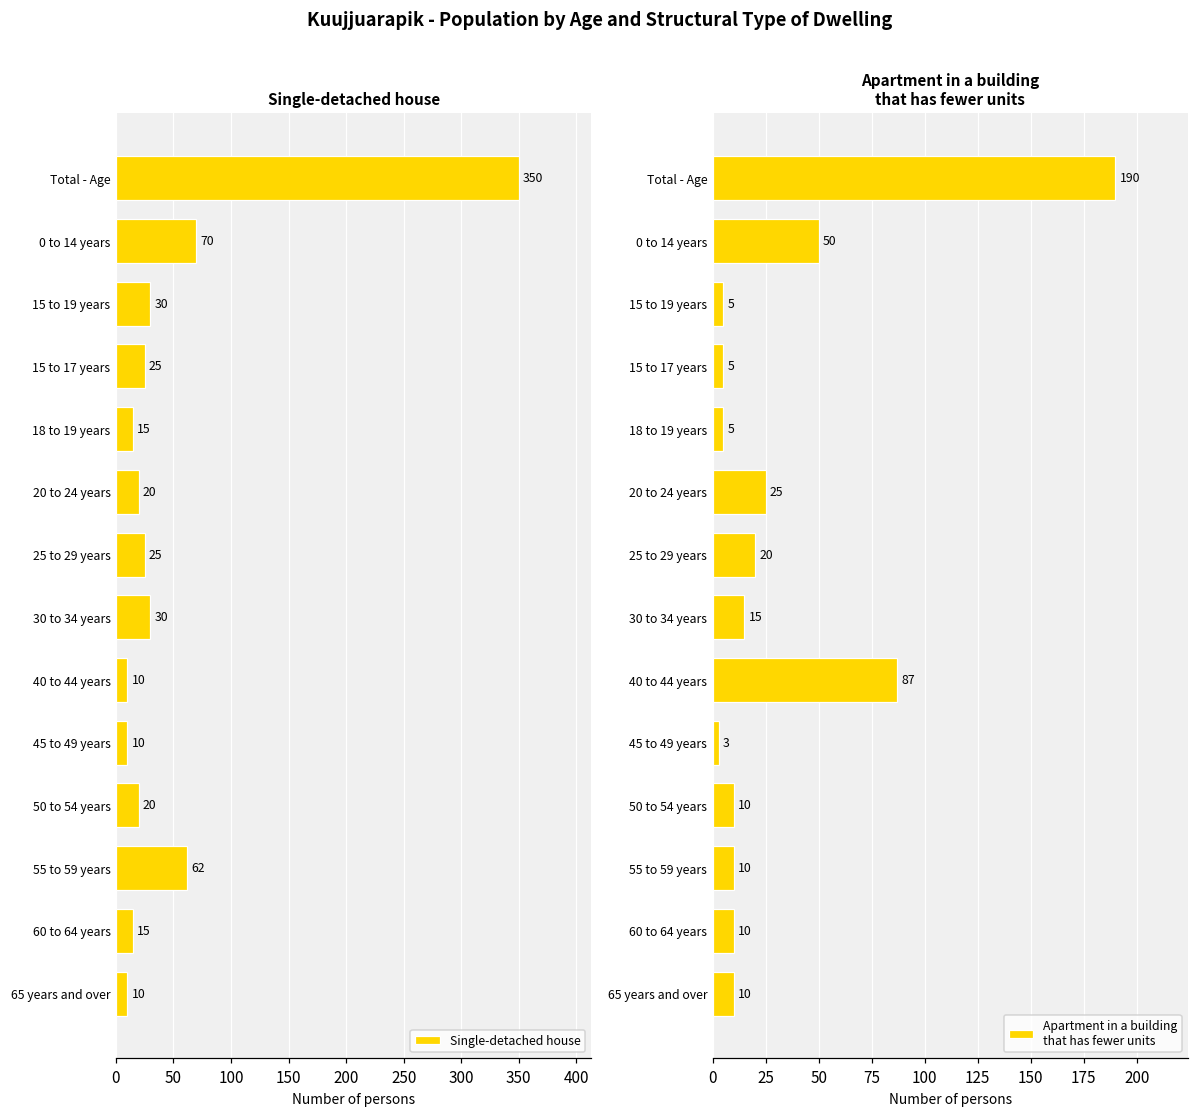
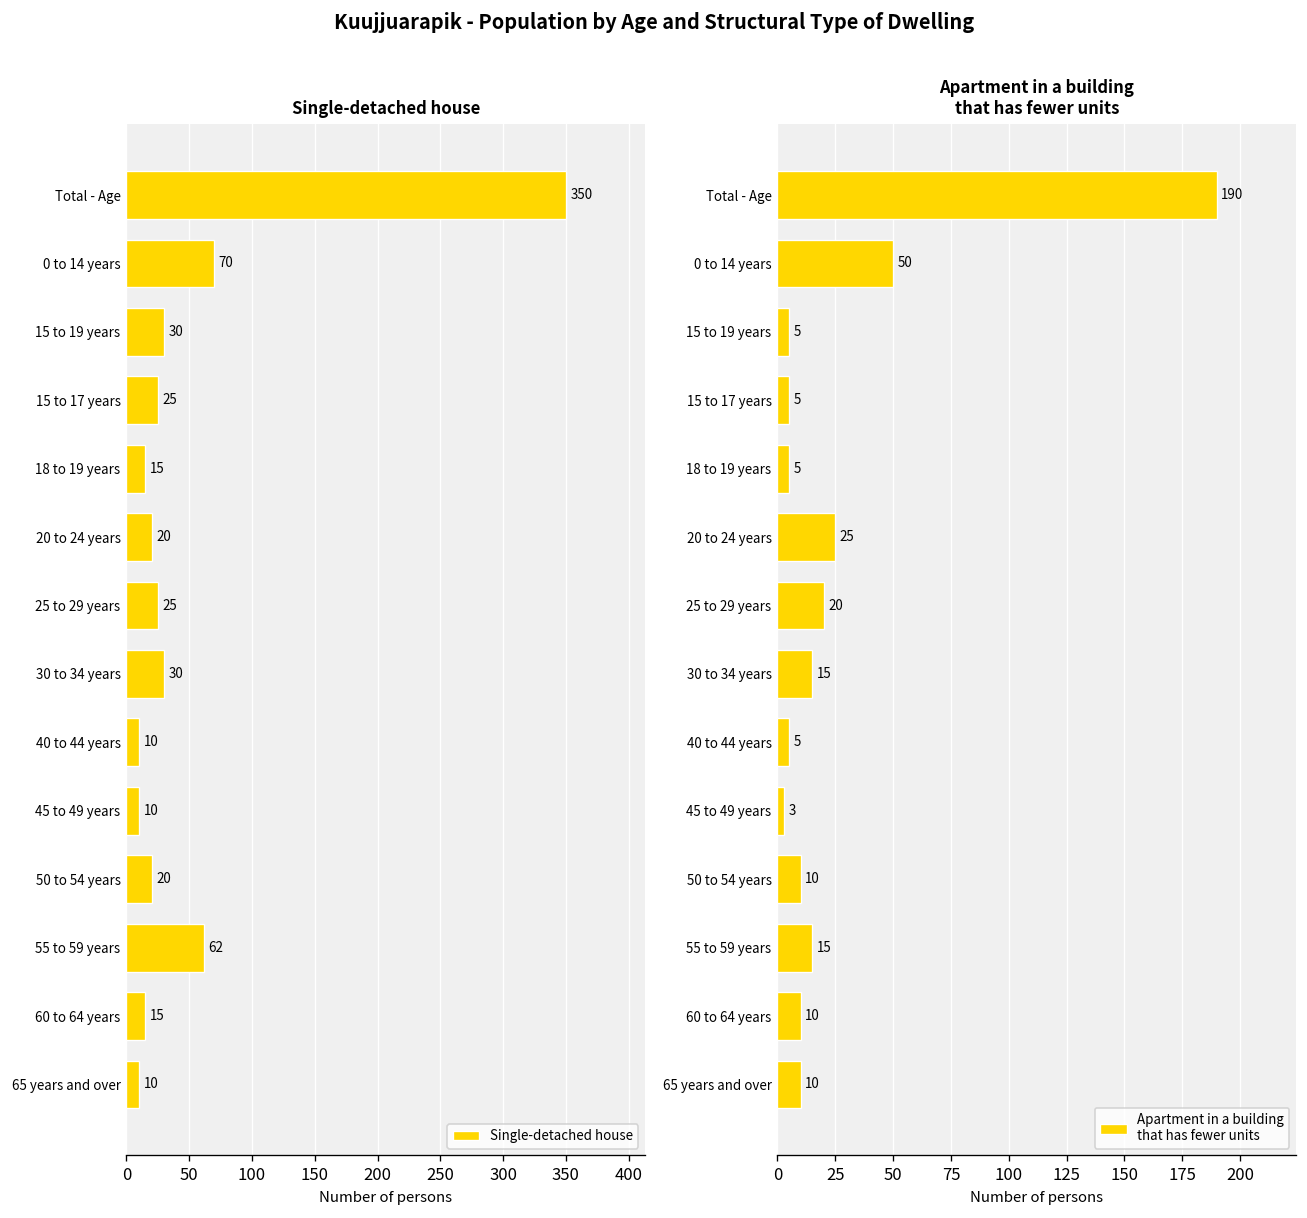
Apartment in a building that has fewer units, 40 to 44 years: 87 -> 5
Apartment in a building that has fewer units, 55 to 59 years: 10 -> 15
